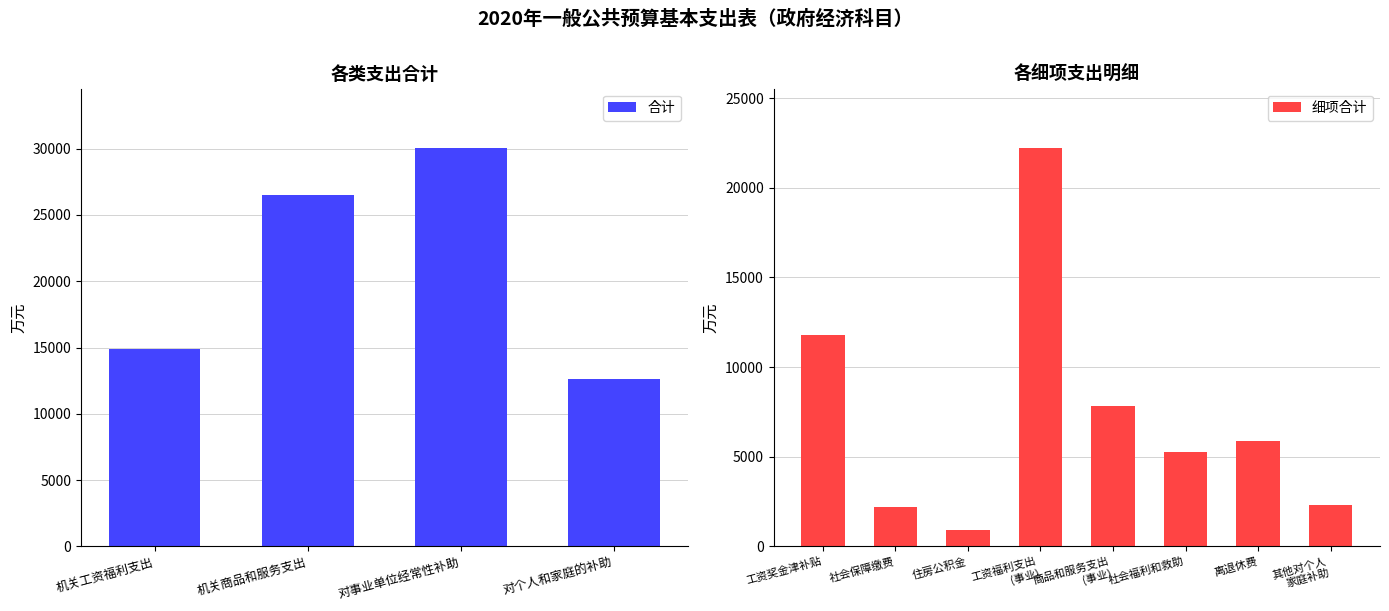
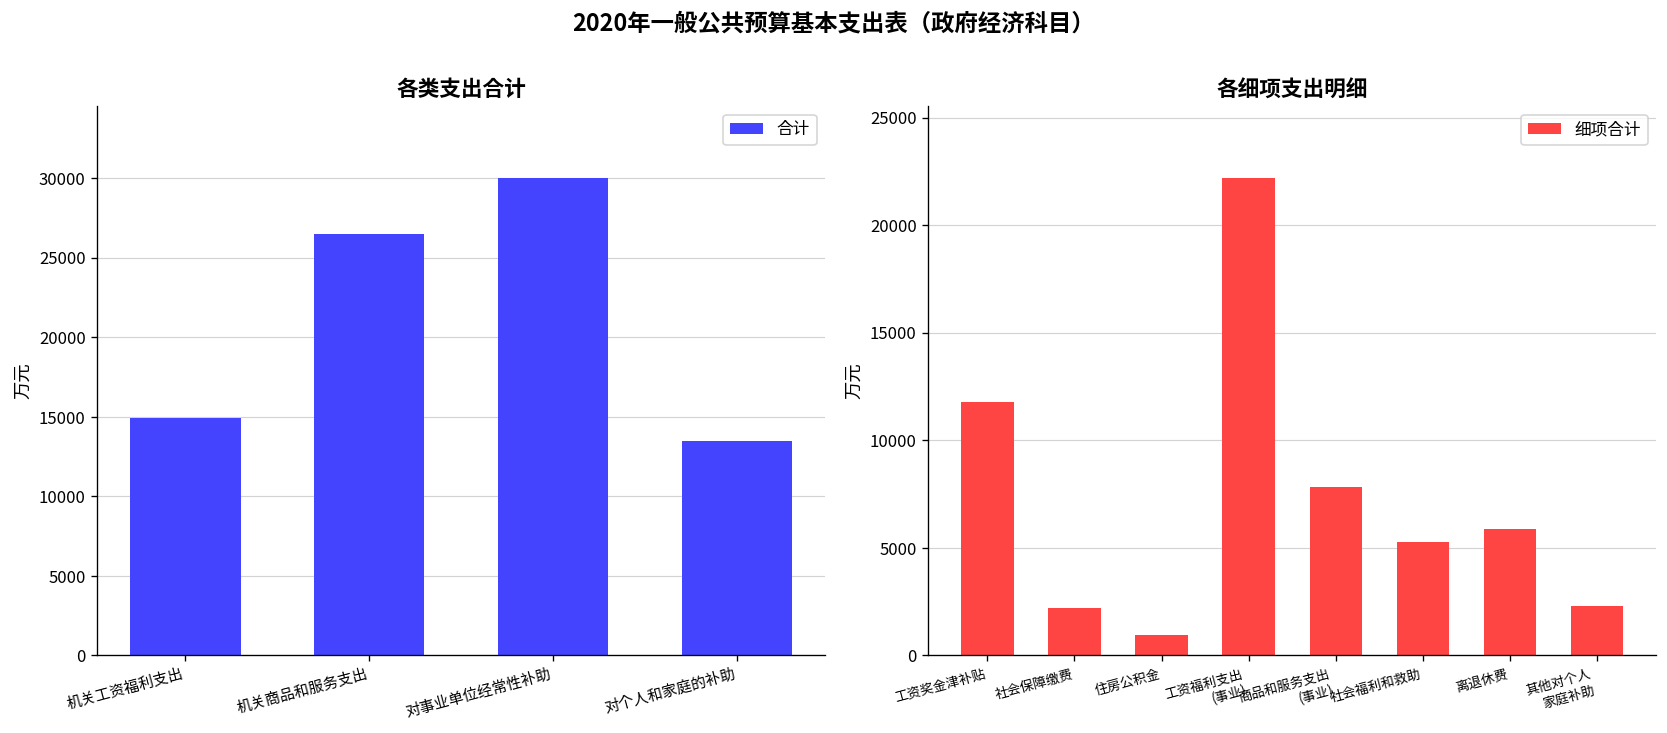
各类支出合计, 对个人和家庭的补助: 12600 -> 13500
